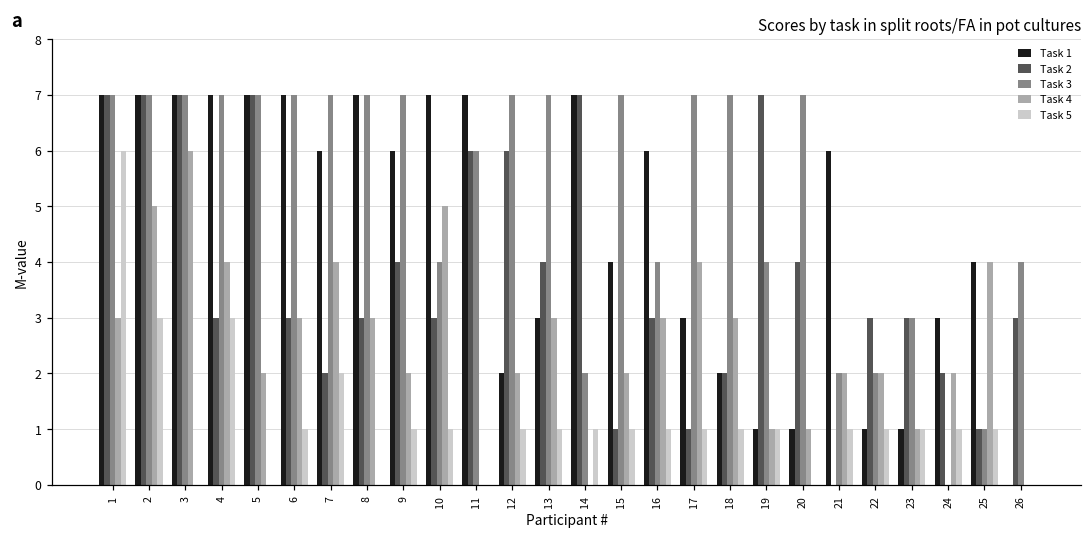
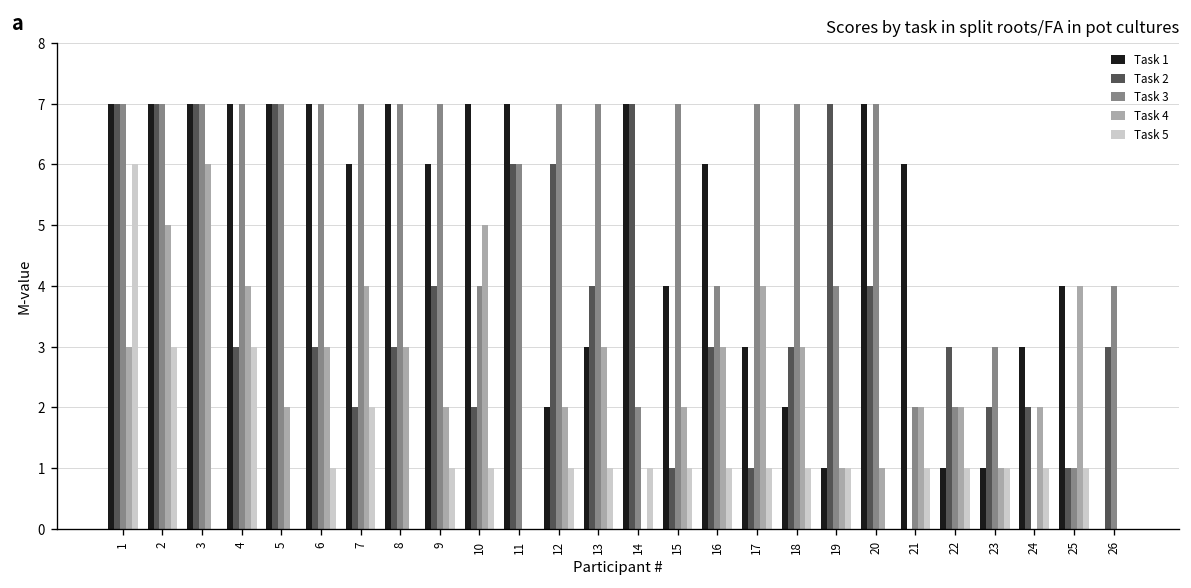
Task 2, 10: 3 -> 2
Task 2, 18: 2 -> 3
Task 1, 20: 1 -> 7
Task 2, 23: 3 -> 2
